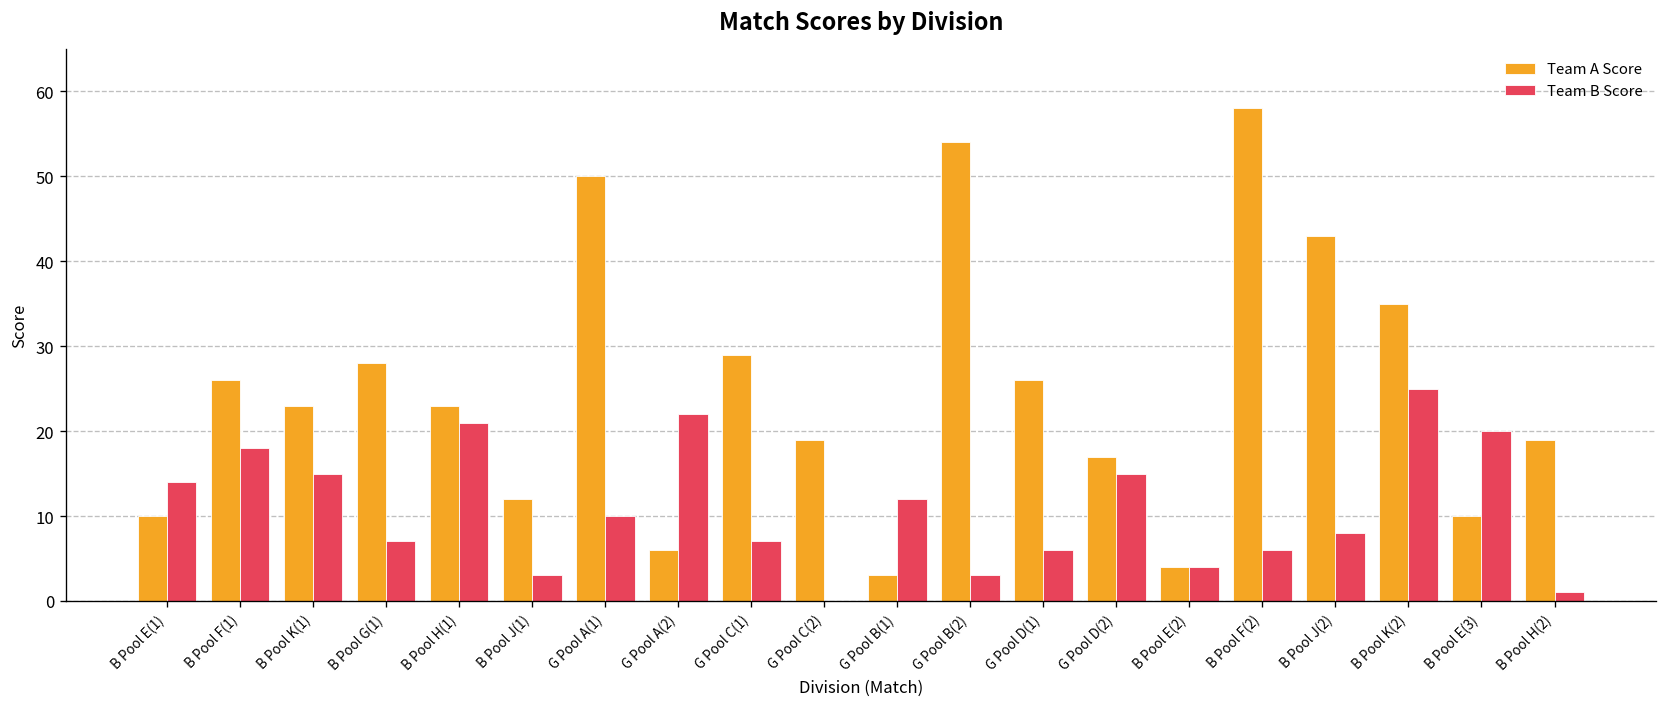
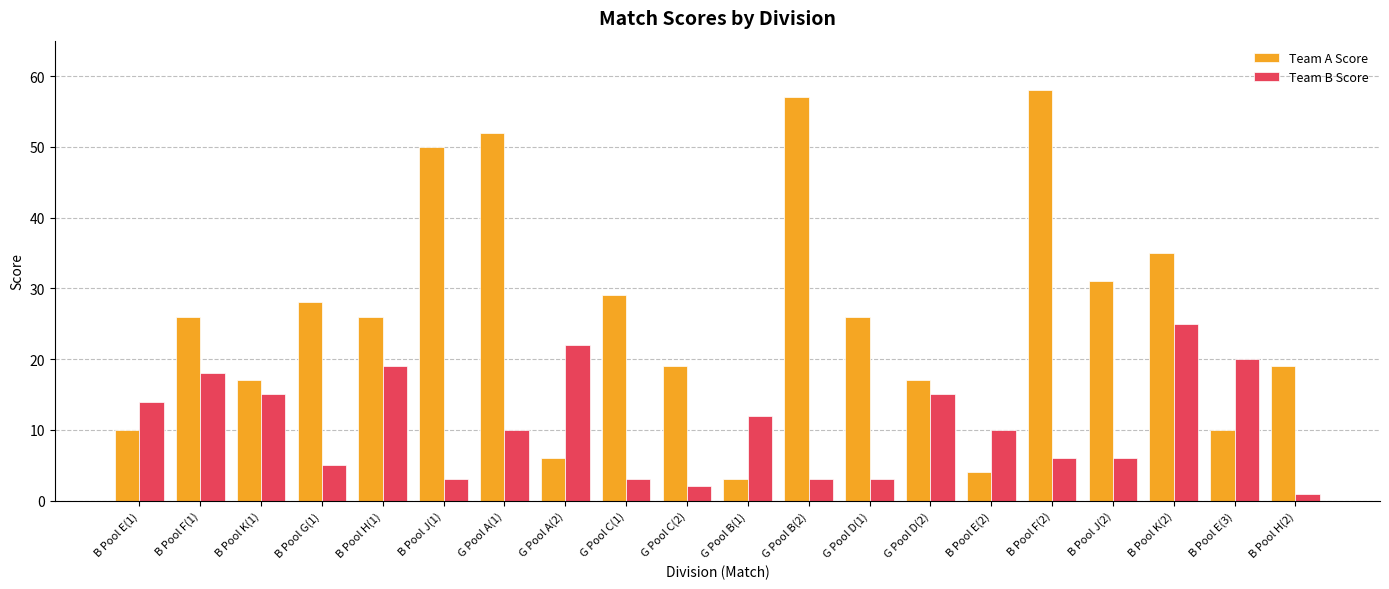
Team A Score, B Pool K(1): 23 -> 17
Team B Score, B Pool G(1): 7 -> 5
Team A Score, B Pool H(1): 23 -> 26
Team B Score, B Pool H(1): 21 -> 19
Team A Score, B Pool J(1): 12 -> 50
Team A Score, G Pool A(1): 50 -> 52
Team B Score, G Pool C(1): 7 -> 3
Team B Score, G Pool C(2): 0 -> 2
Team A Score, G Pool B(2): 54 -> 57
Team B Score, G Pool D(1): 6 -> 3
Team B Score, B Pool E(2): 4 -> 10
Team A Score, B Pool J(2): 43 -> 31
Team B Score, B Pool J(2): 8 -> 6
